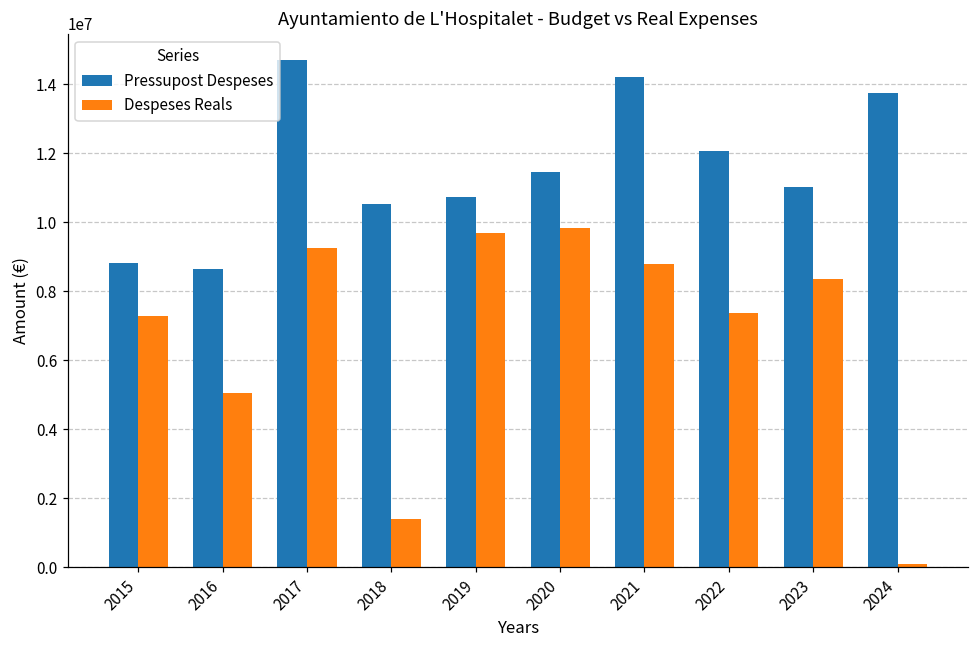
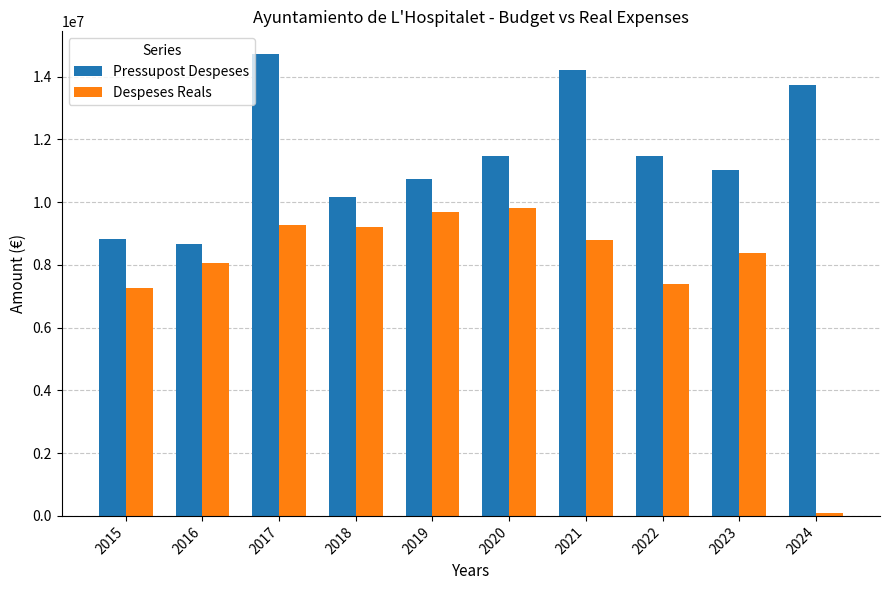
Despeses Reals, 2016: 5100000 -> 8000000
Pressupost Despeses, 2018: 10500000 -> 10200000
Despeses Reals, 2018: 1400000 -> 9200000
Pressupost Despeses, 2022: 12100000 -> 11500000
